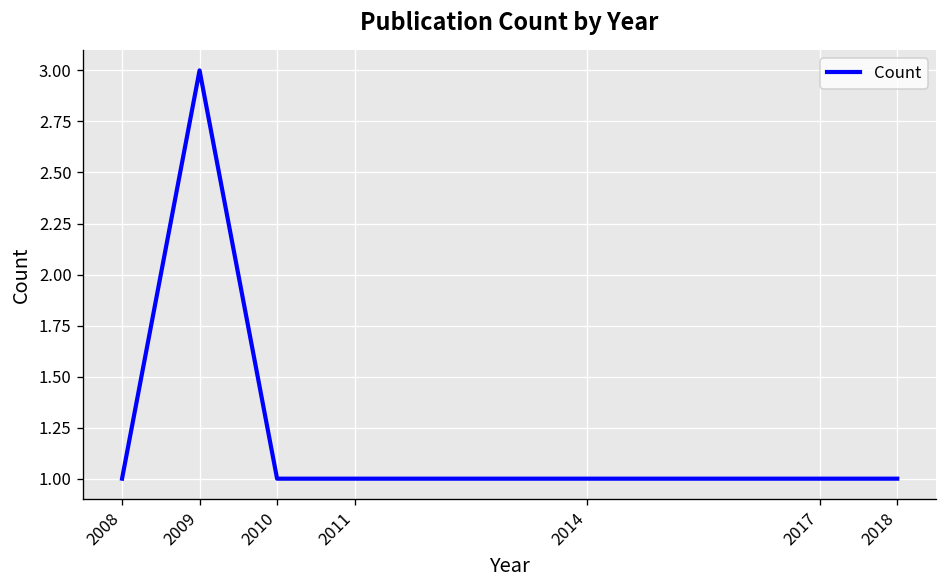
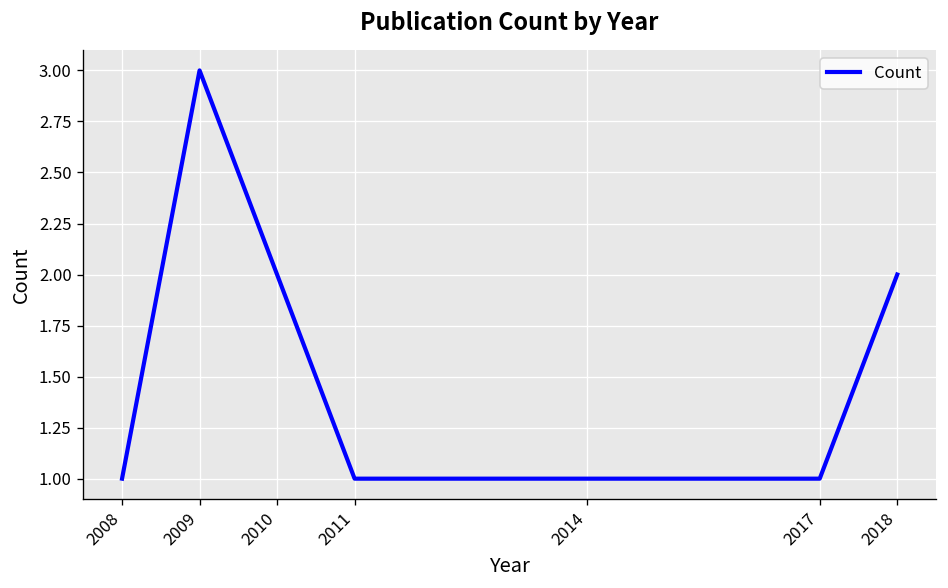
2010: 1 -> 2
2018: 1 -> 2
